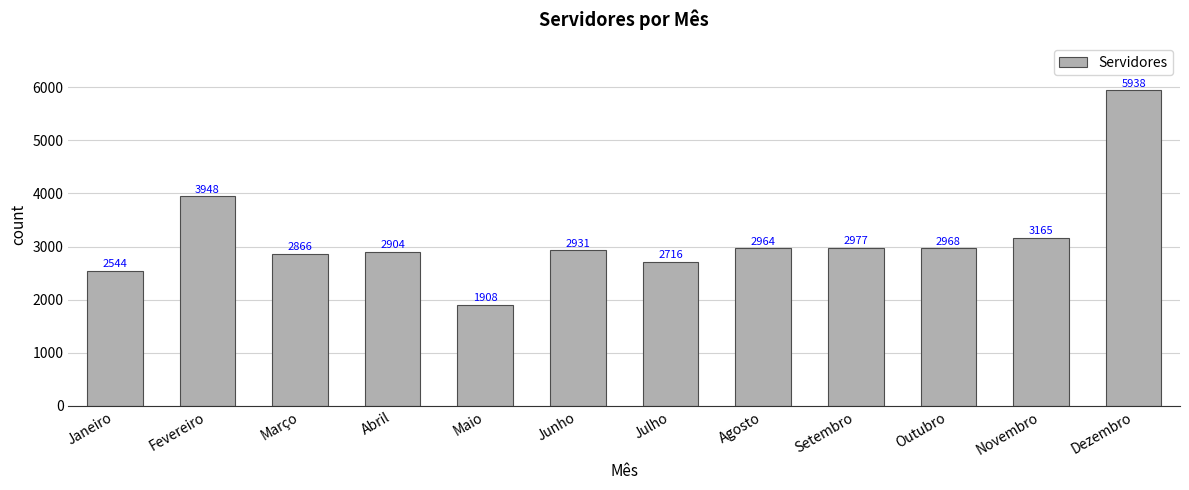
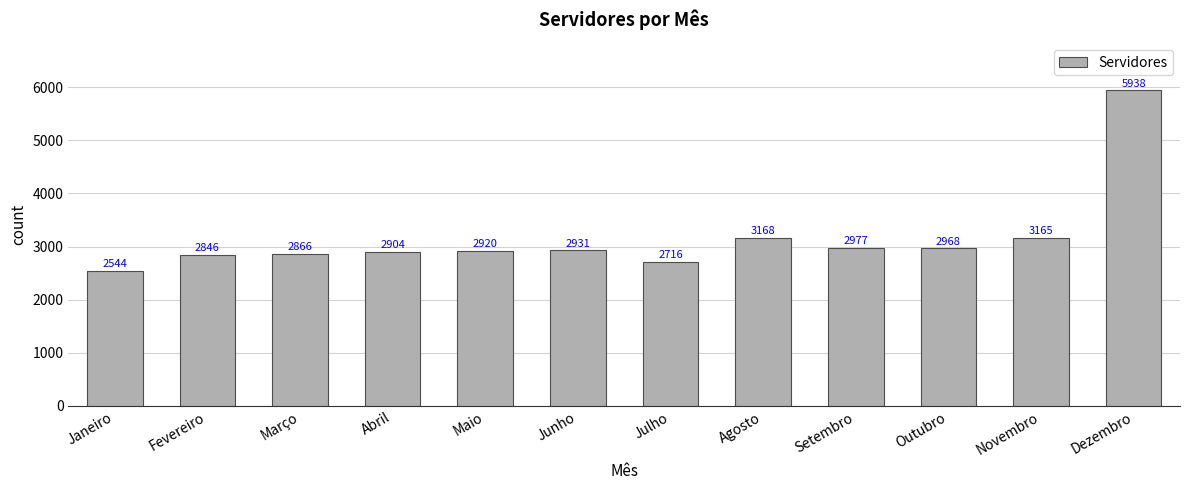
Fevereiro: 3948 -> 2846
Maio: 1908 -> 2920
Agosto: 2964 -> 3168
